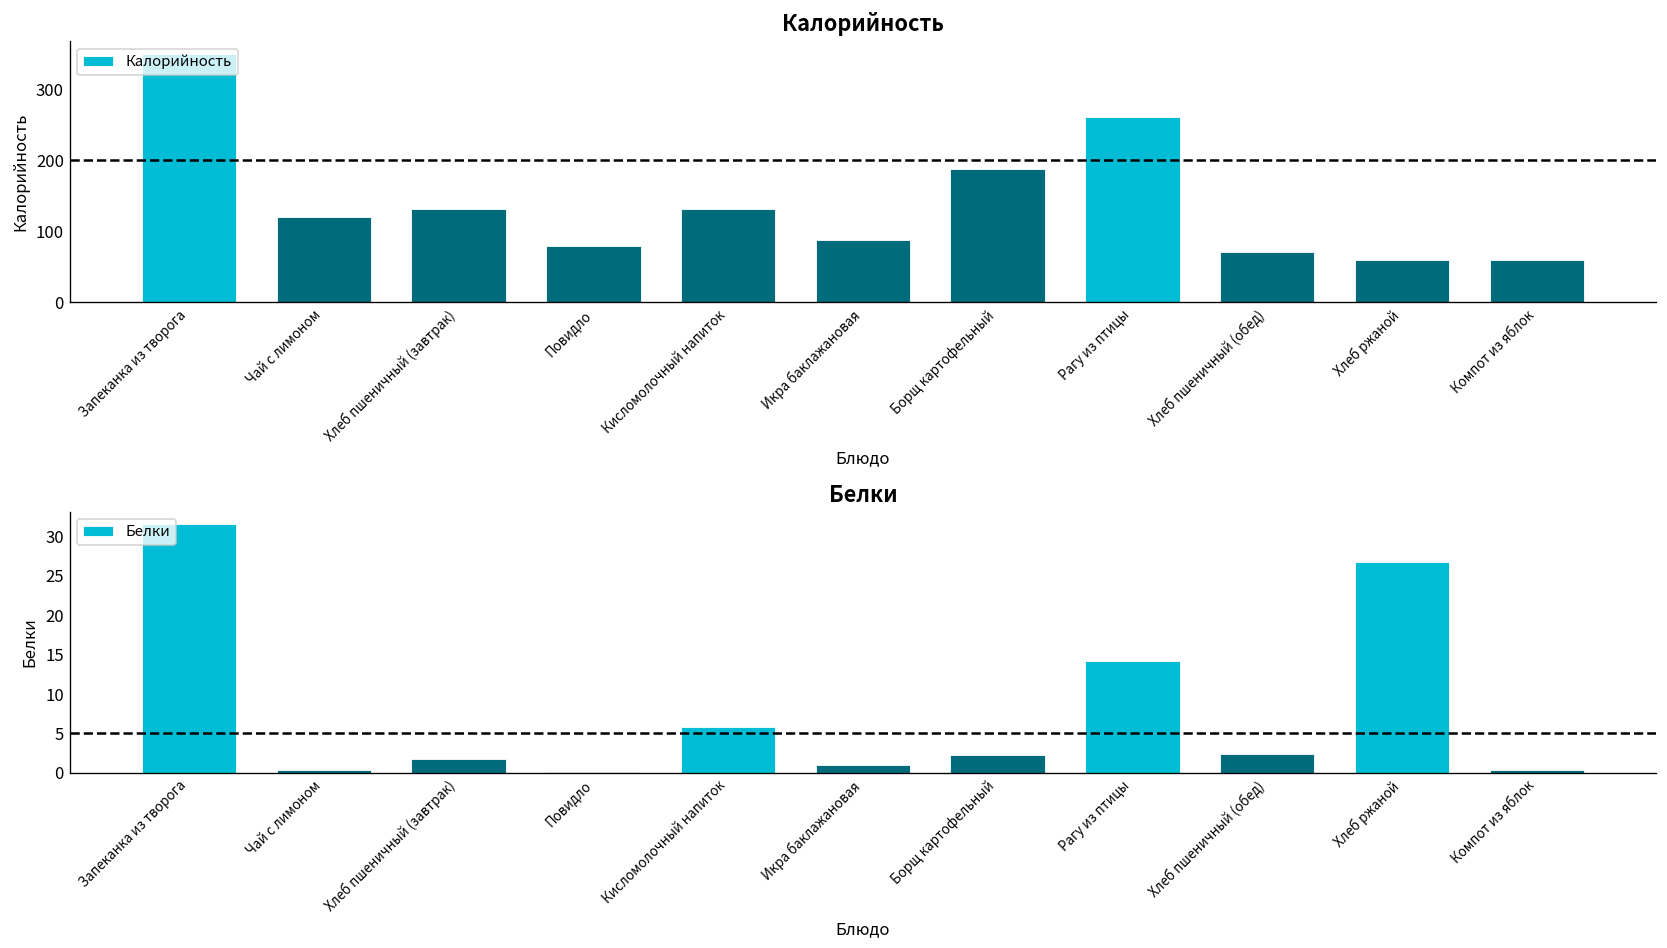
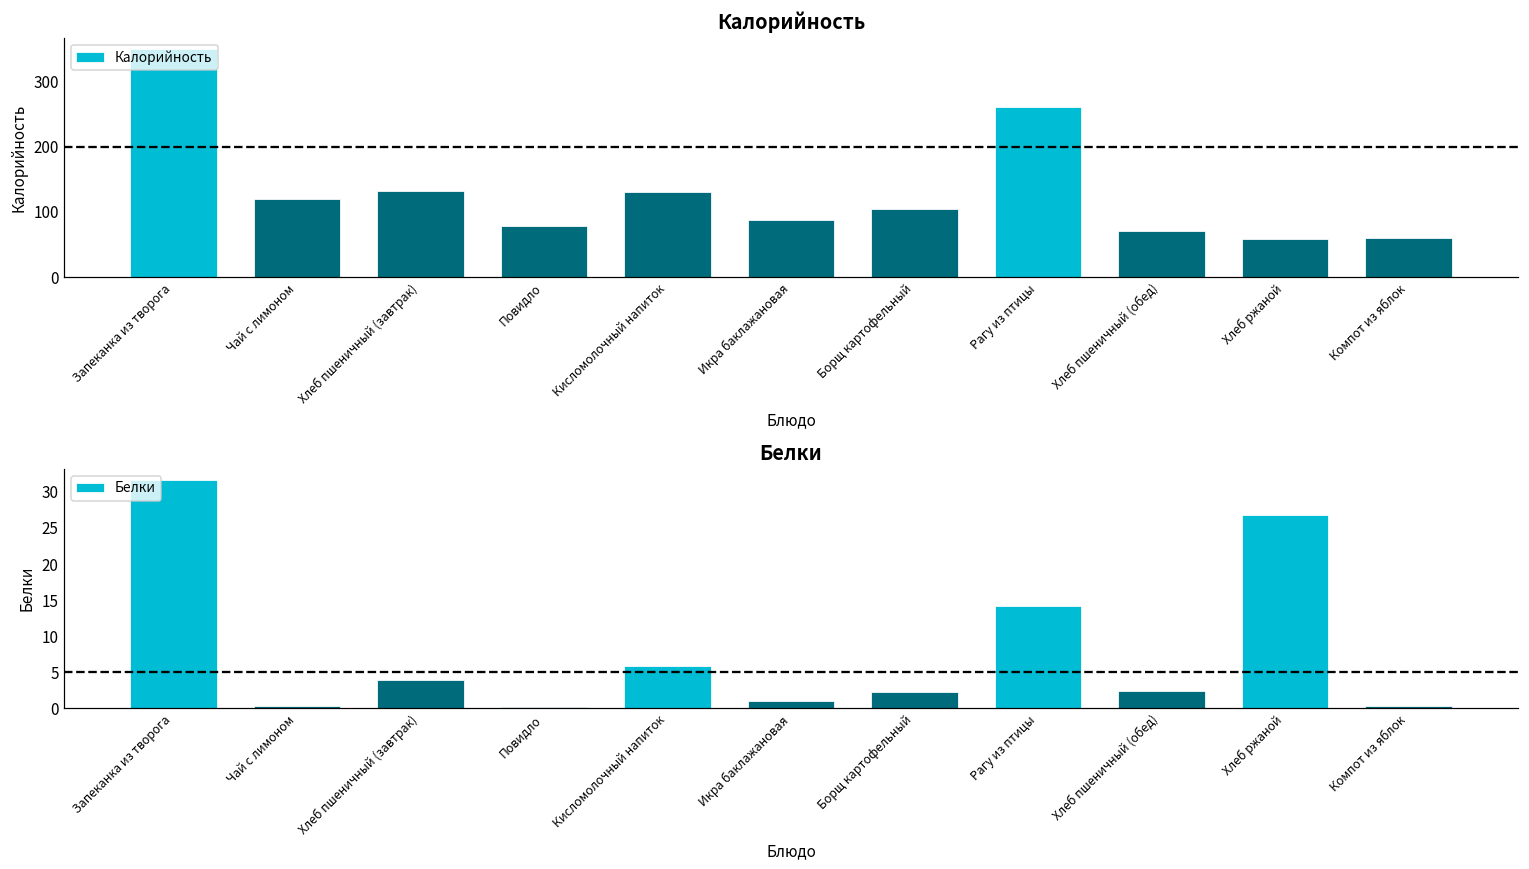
Калорийность, Борщ картофельный: 190 -> 110
Белки, Хлеб пшеничный (завтрак): 2 -> 4
